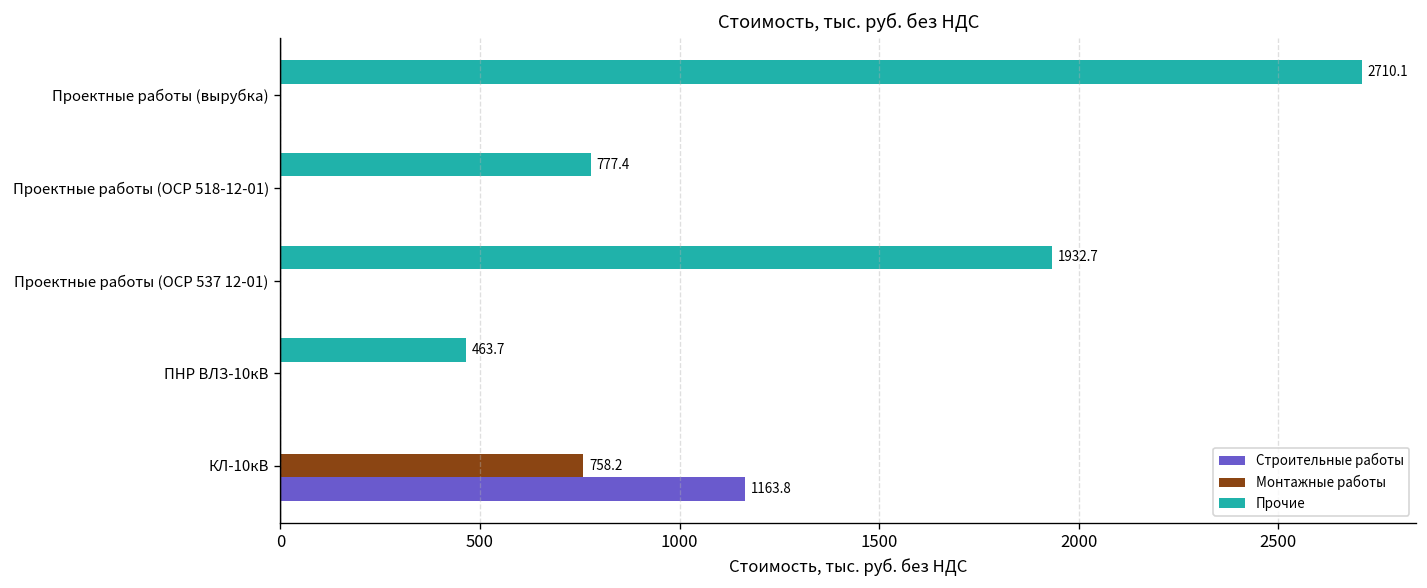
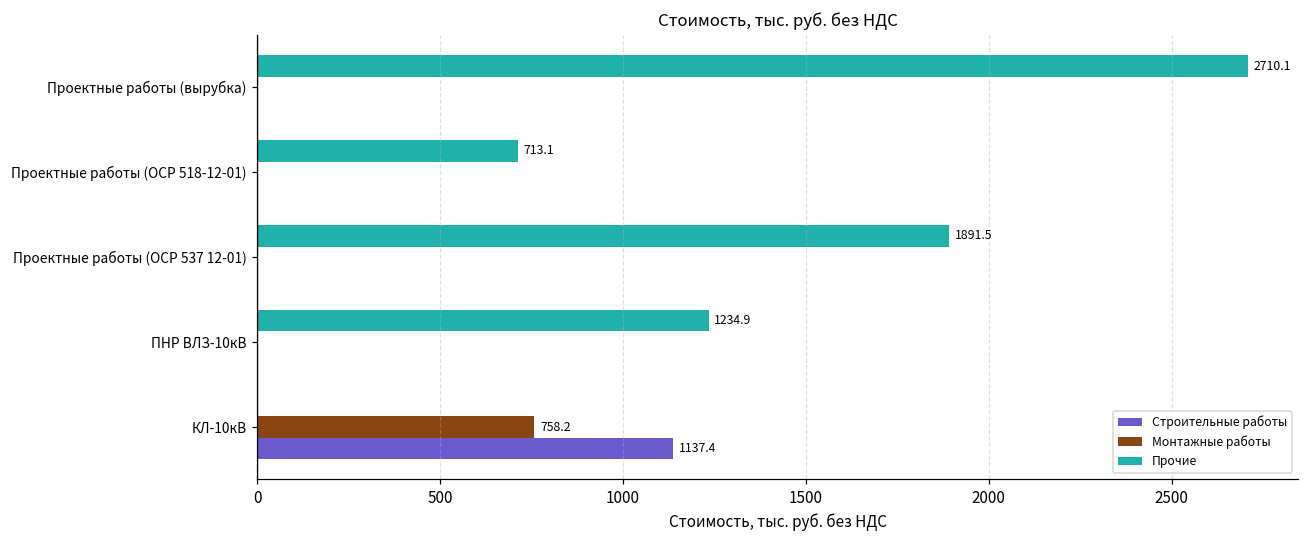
Прочие, Проектные работы (ОСР 518-12-01): 777.4 -> 713.1
Прочие, Проектные работы (ОСР 537 12-01): 1932.7 -> 1891.5
Прочие, ПНР ВЛЗ-10кВ: 463.7 -> 1234.9
Строительные работы, КЛ-10кВ: 1163.8 -> 1137.4
